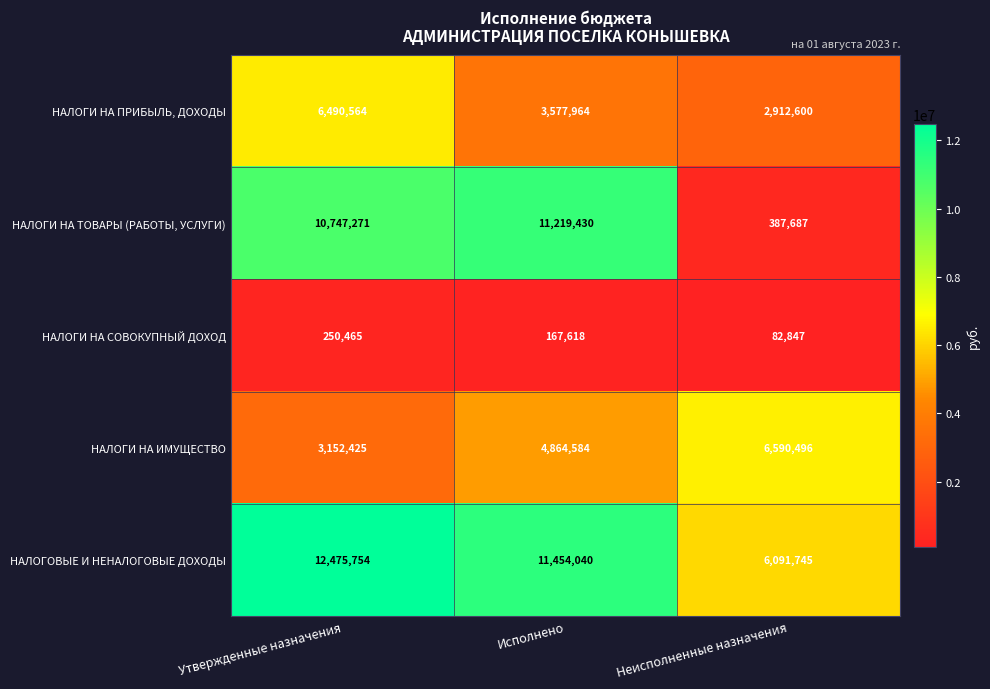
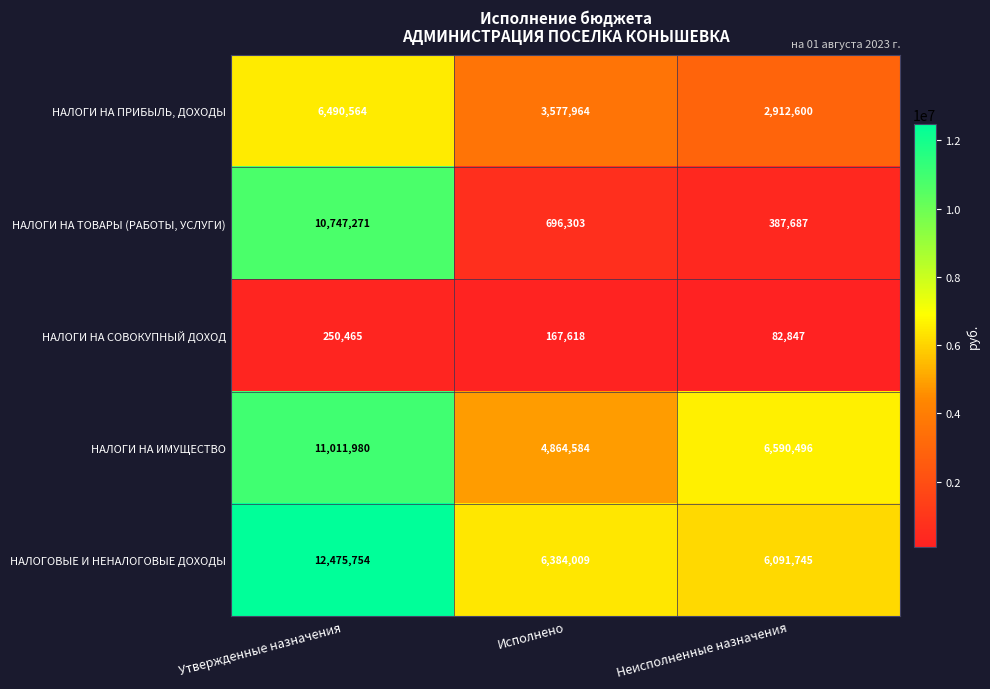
НАЛОГИ НА ТОВАРЫ (РАБОТЫ, УСЛУГИ), Исполнено: 11,219,430 -> 696,303
НАЛОГИ НА ИМУЩЕСТВО, Утвержденные назначения: 3,152,425 -> 11,011,980
НАЛОГОВЫЕ И НЕНАЛОГОВЫЕ ДОХОДЫ, Исполнено: 11,454,040 -> 6,384,009
